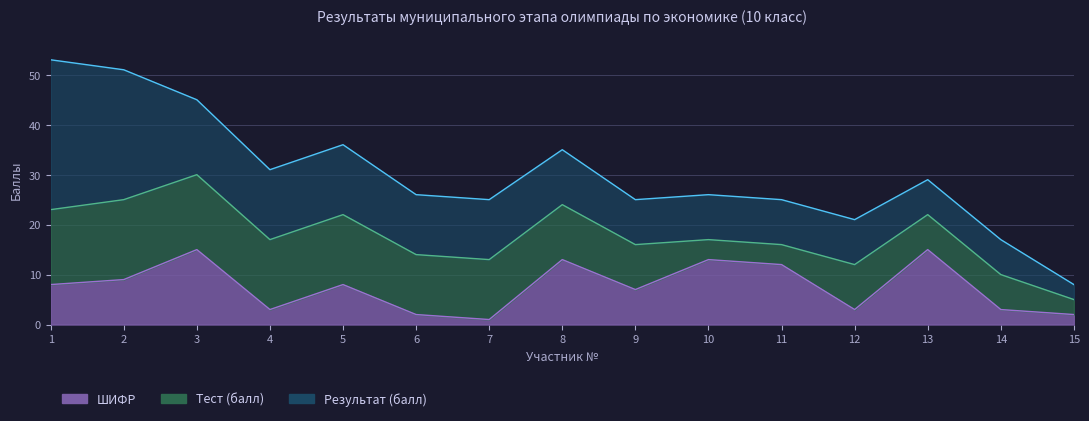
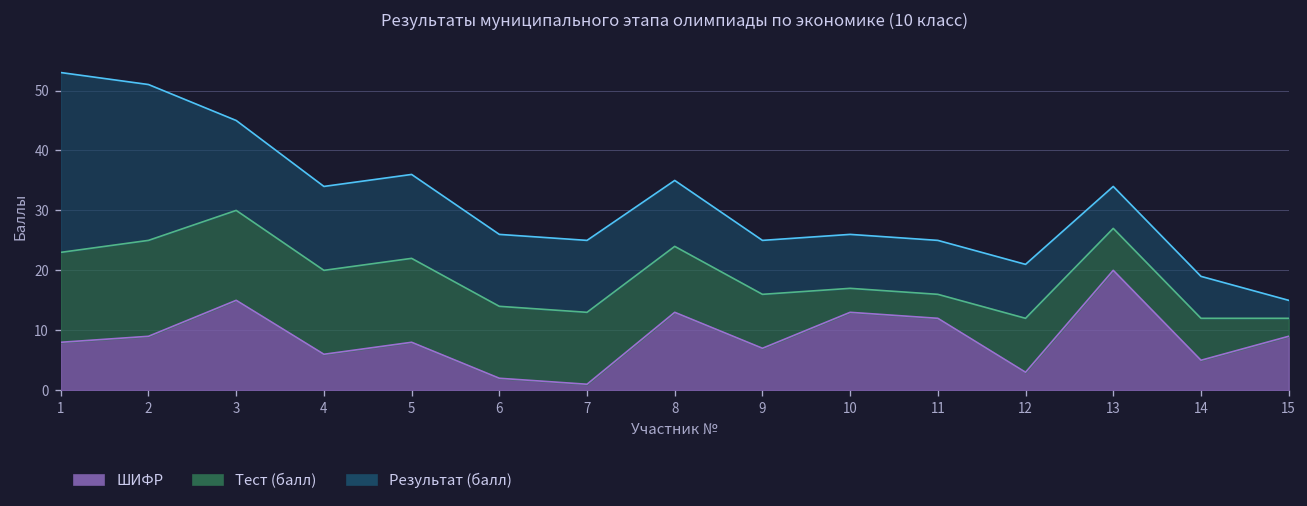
ШИФР, 4: 3 -> 6
ШИФР, 13: 15 -> 20
ШИФР, 14: 3 -> 5
ШИФР, 15: 2 -> 9
